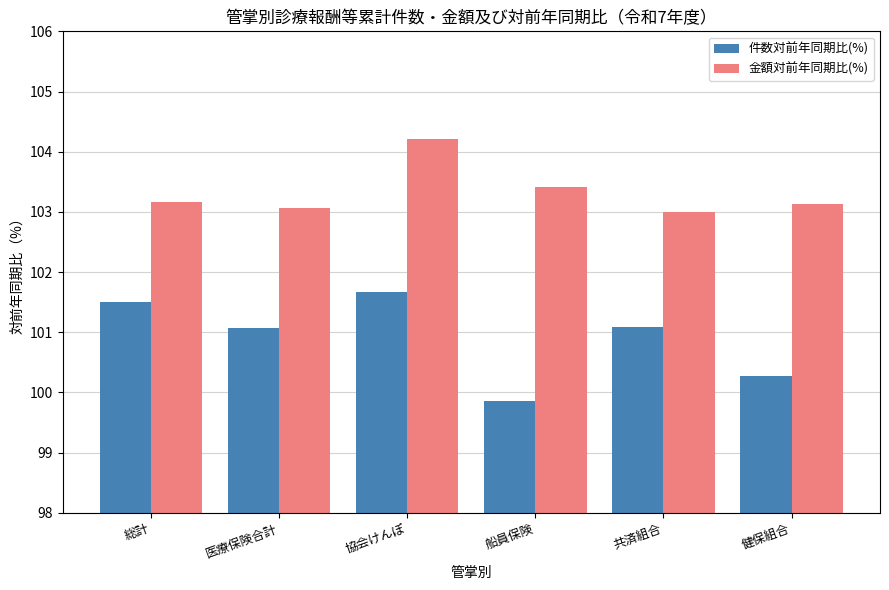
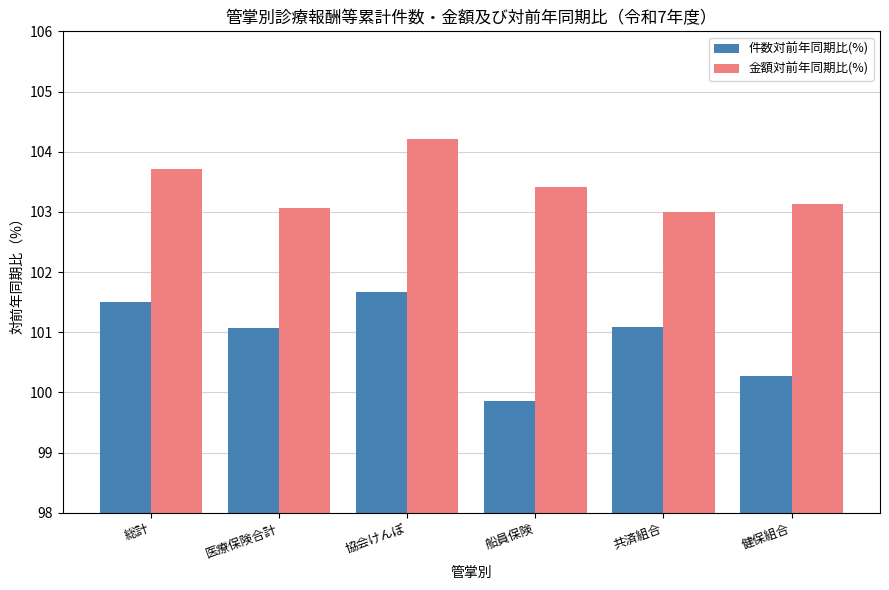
金額対前年同期比(%), 総計: 103.2 -> 103.7
